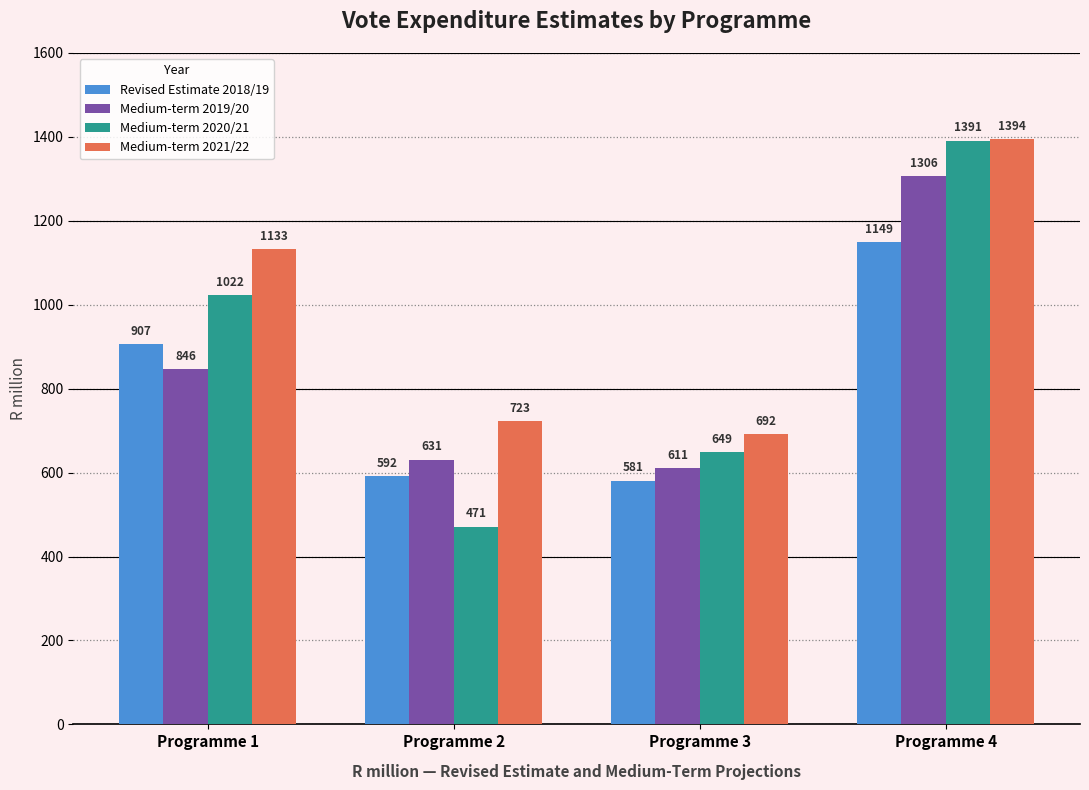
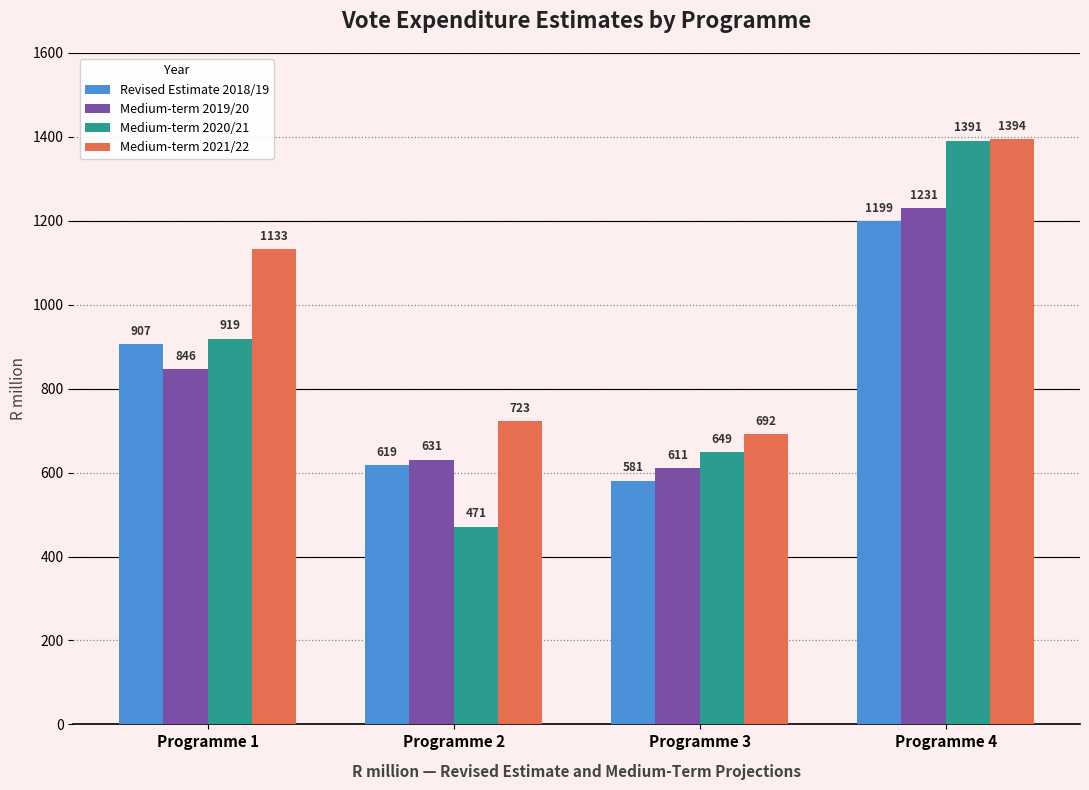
Medium-term 2020/21, Programme 1: 1022 -> 919
Revised Estimate 2018/19, Programme 2: 592 -> 619
Revised Estimate 2018/19, Programme 4: 1149 -> 1199
Medium-term 2019/20, Programme 4: 1306 -> 1231
